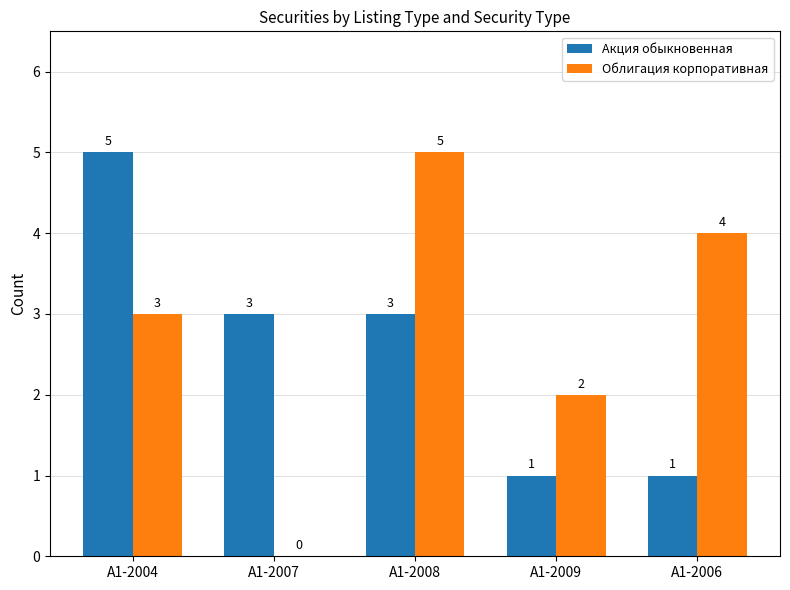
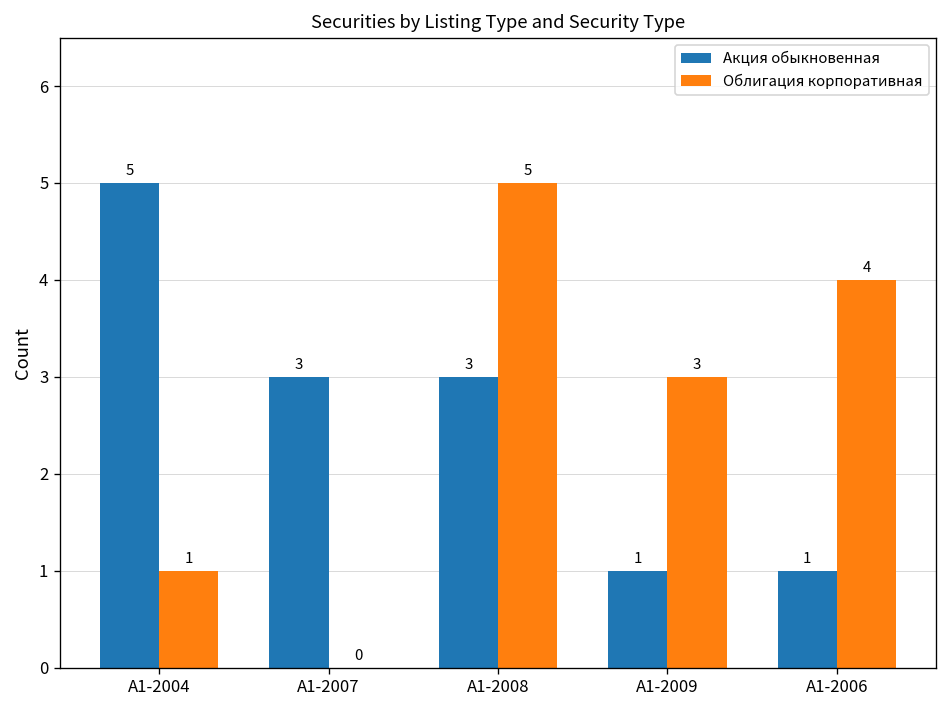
Облигация корпоративная, А1-2004: 3 -> 1
Облигация корпоративная, А1-2009: 2 -> 3
